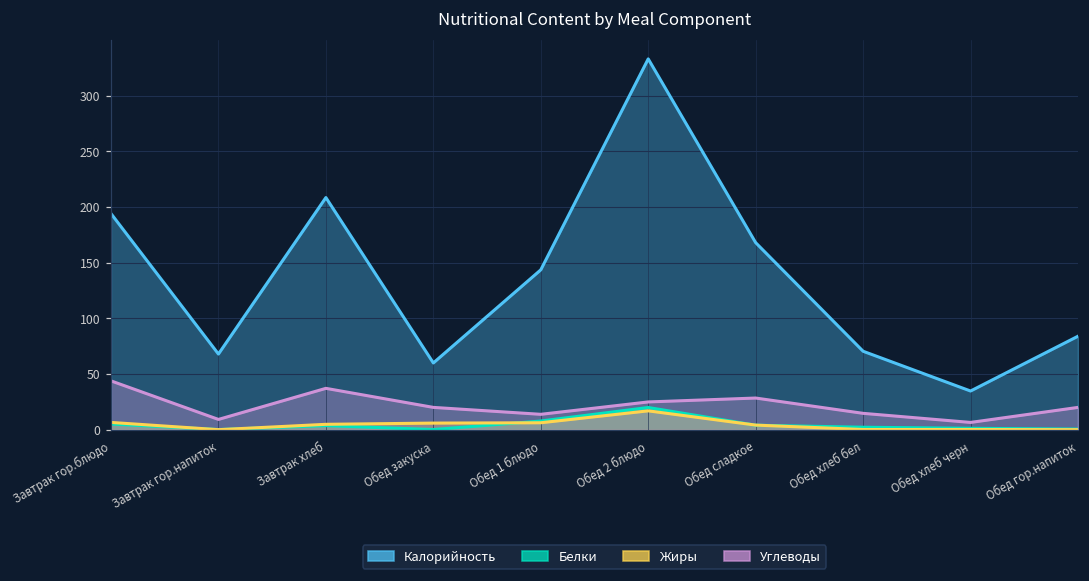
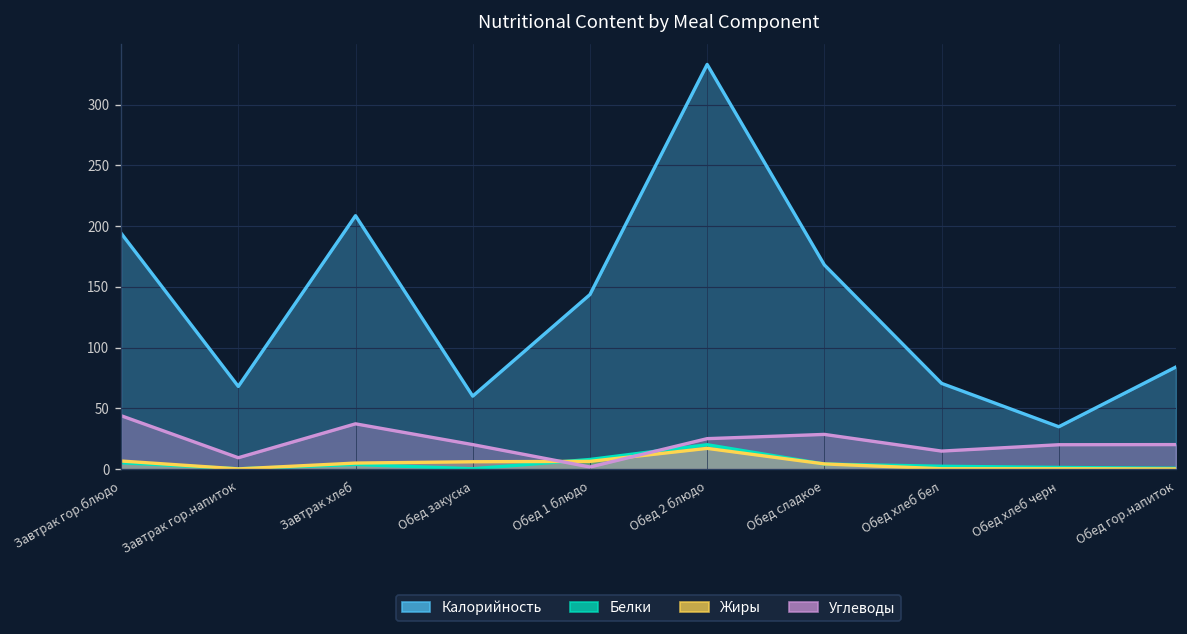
Углеводы, Обед 1 блюдо: 14 -> 2
Углеводы, Обед хлеб черн: 7 -> 20
